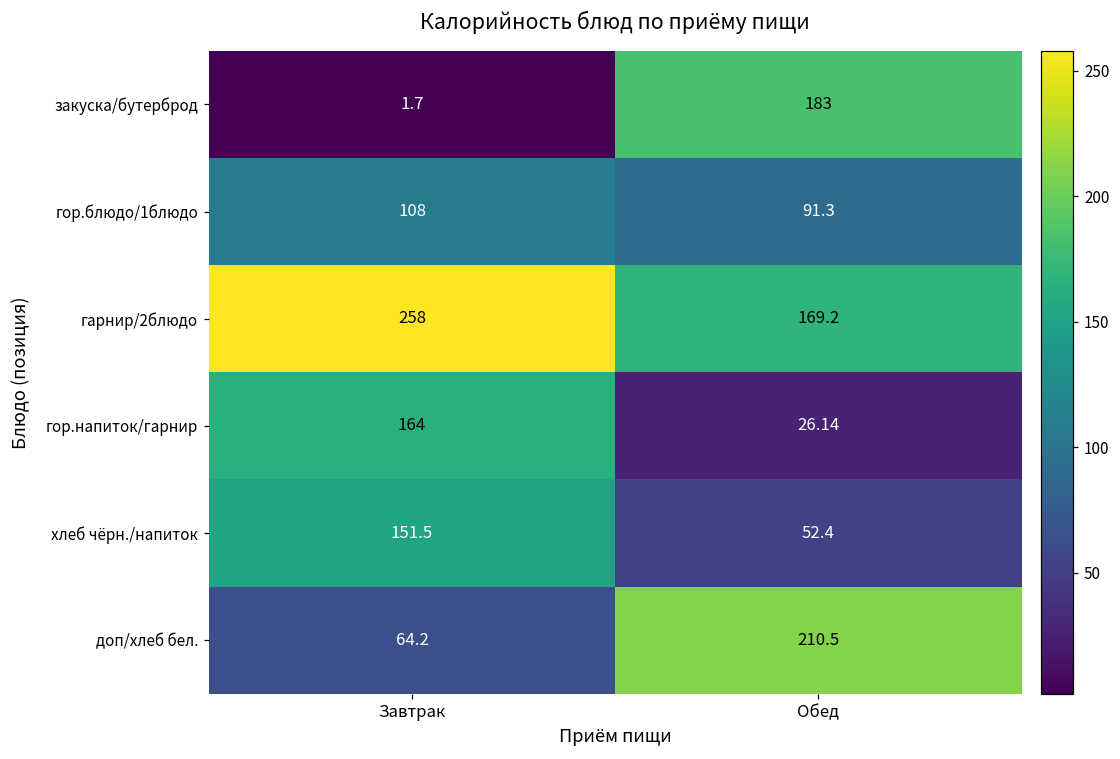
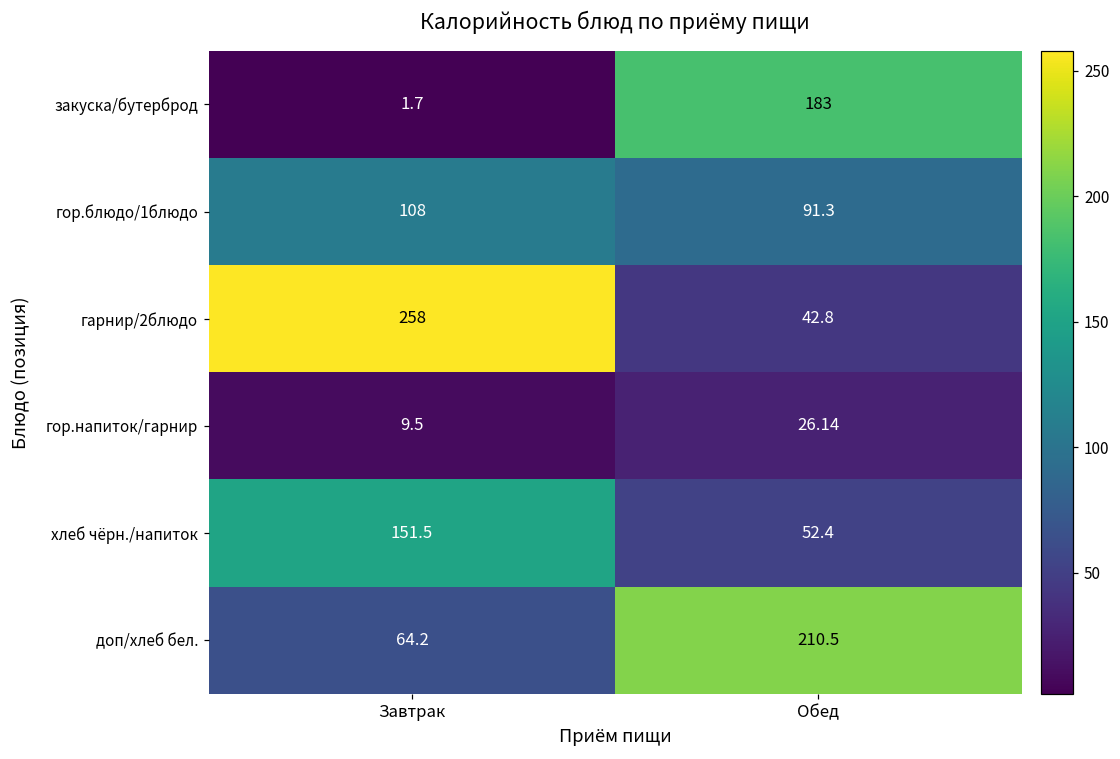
гарнир/2блюдо, Обед: 169.2 -> 42.8
гор.напиток/гарнир, Завтрак: 164 -> 9.5
